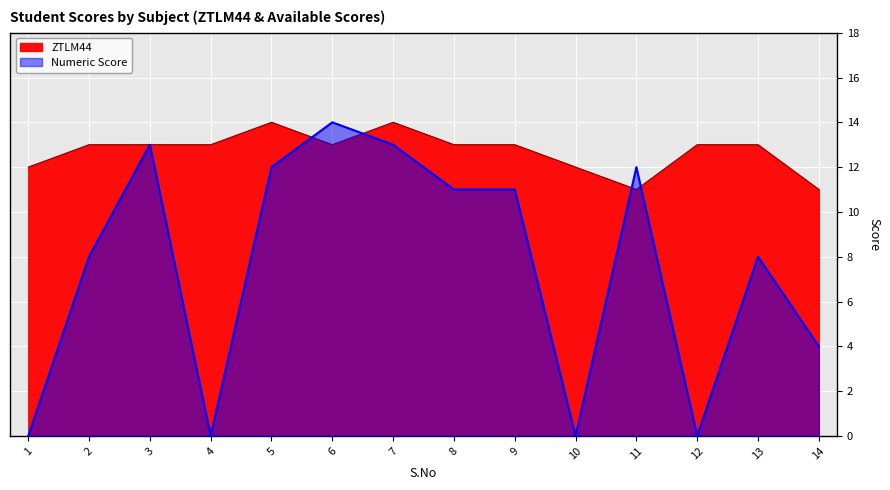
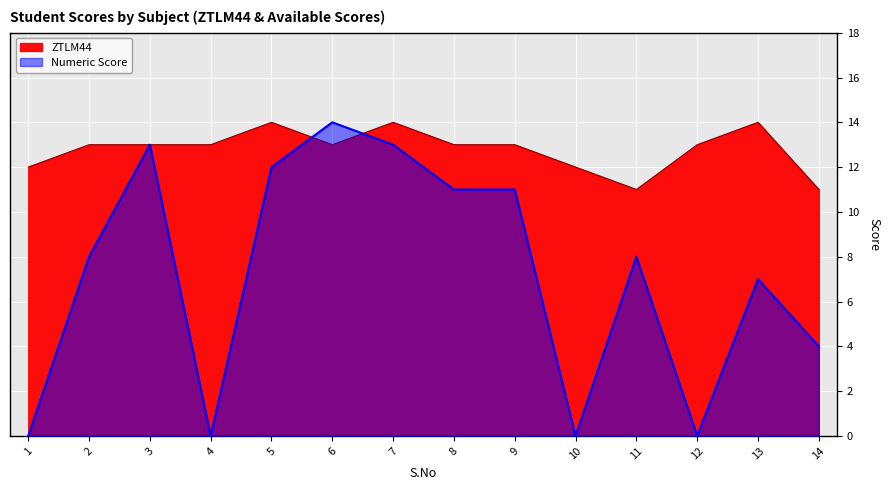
Numeric Score, 11: 12 -> 8
ZTLM44, 13: 13 -> 14
Numeric Score, 13: 8 -> 7
